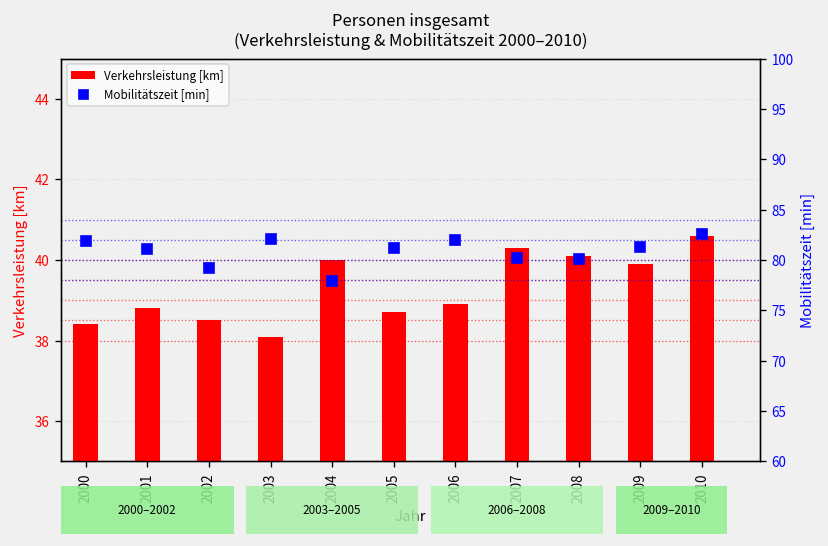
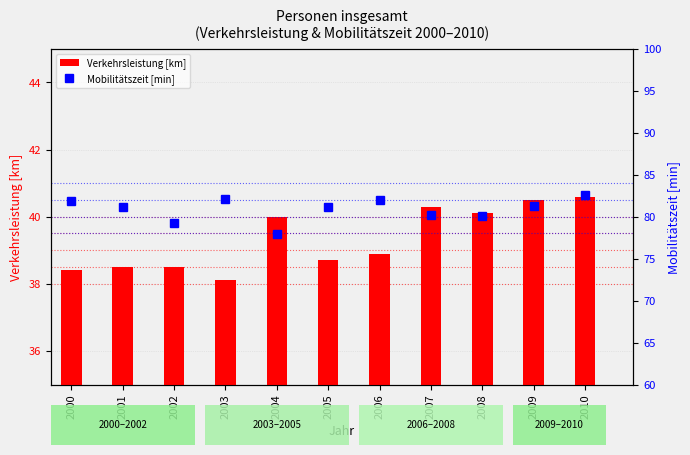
Verkehrsleistung [km], 2001: 38.8 -> 38.5
Verkehrsleistung [km], 2009: 39.9 -> 40.5
